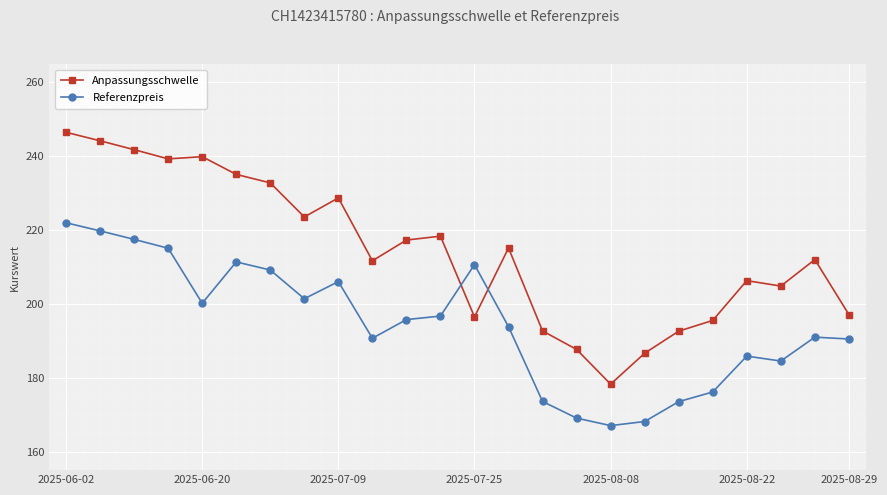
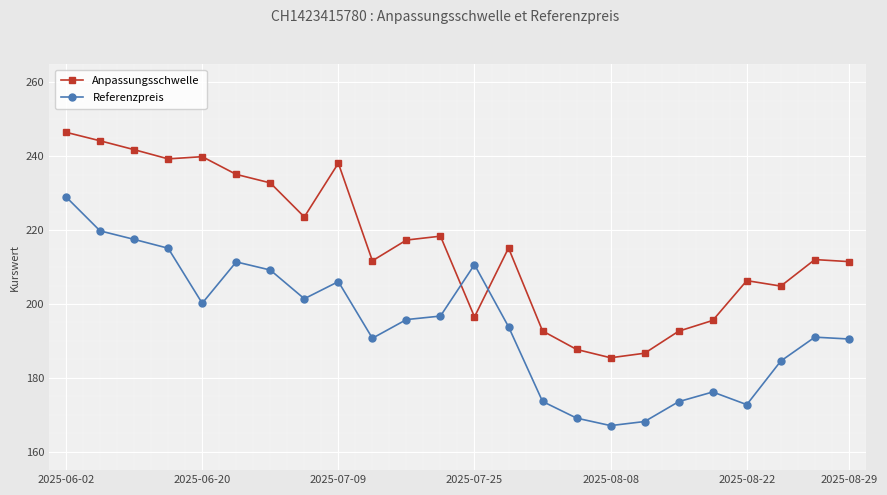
Referenzpreis, 2025-06-02: 222 -> 229
Anpassungsschwelle, 2025-07-09: 229 -> 238
Anpassungsschwelle, 2025-08-08: 178 -> 185
Referenzpreis, 2025-08-22: 186 -> 173
Anpassungsschwelle, 2025-08-29: 197 -> 211
